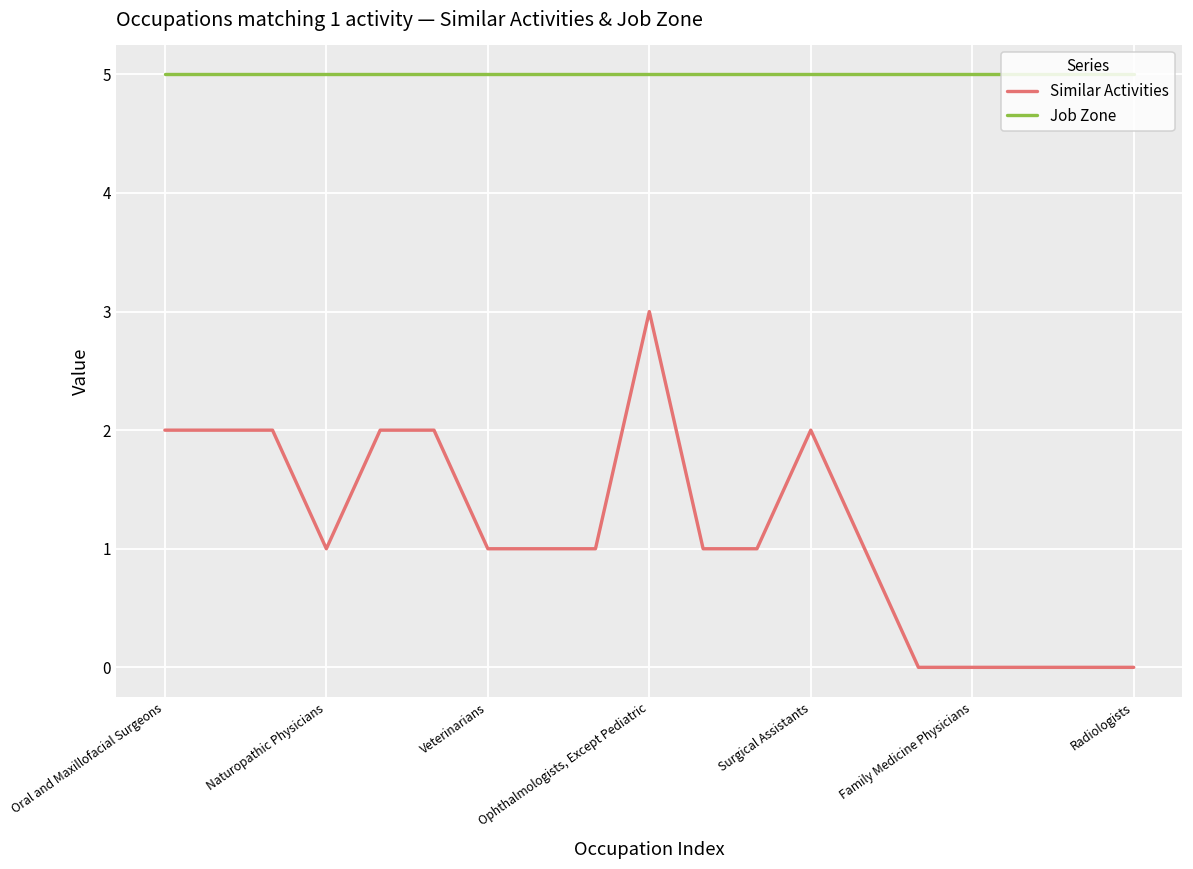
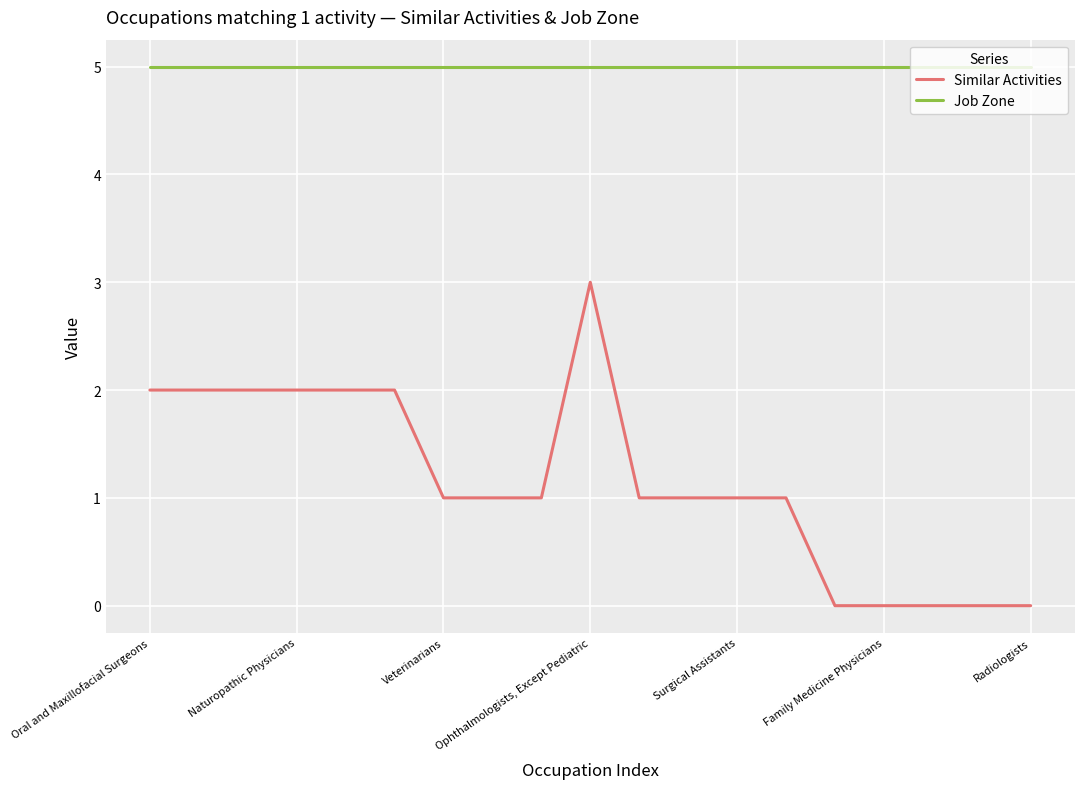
Similar Activities, Naturopathic Physicians: 1 -> 2
Similar Activities, Surgical Assistants: 2 -> 1
